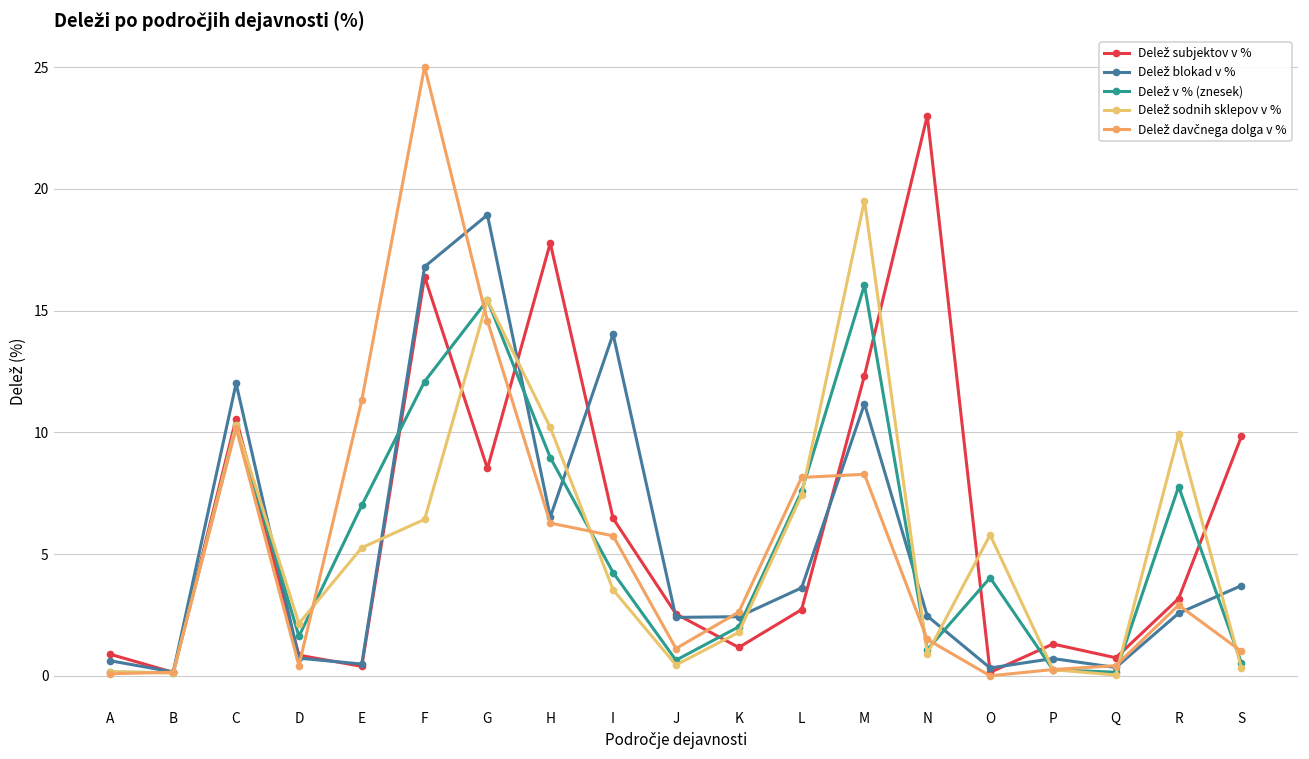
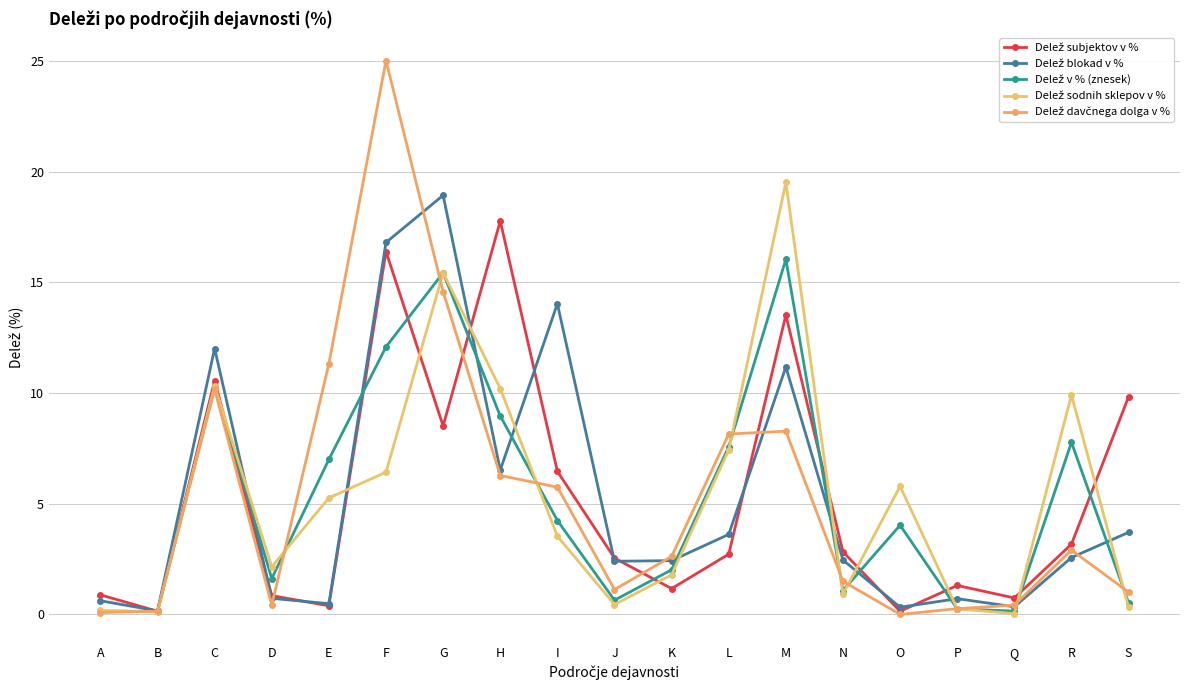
Delež subjektov v %, M: 12.3 -> 13.5
Delež subjektov v %, N: 23.0 -> 2.8
